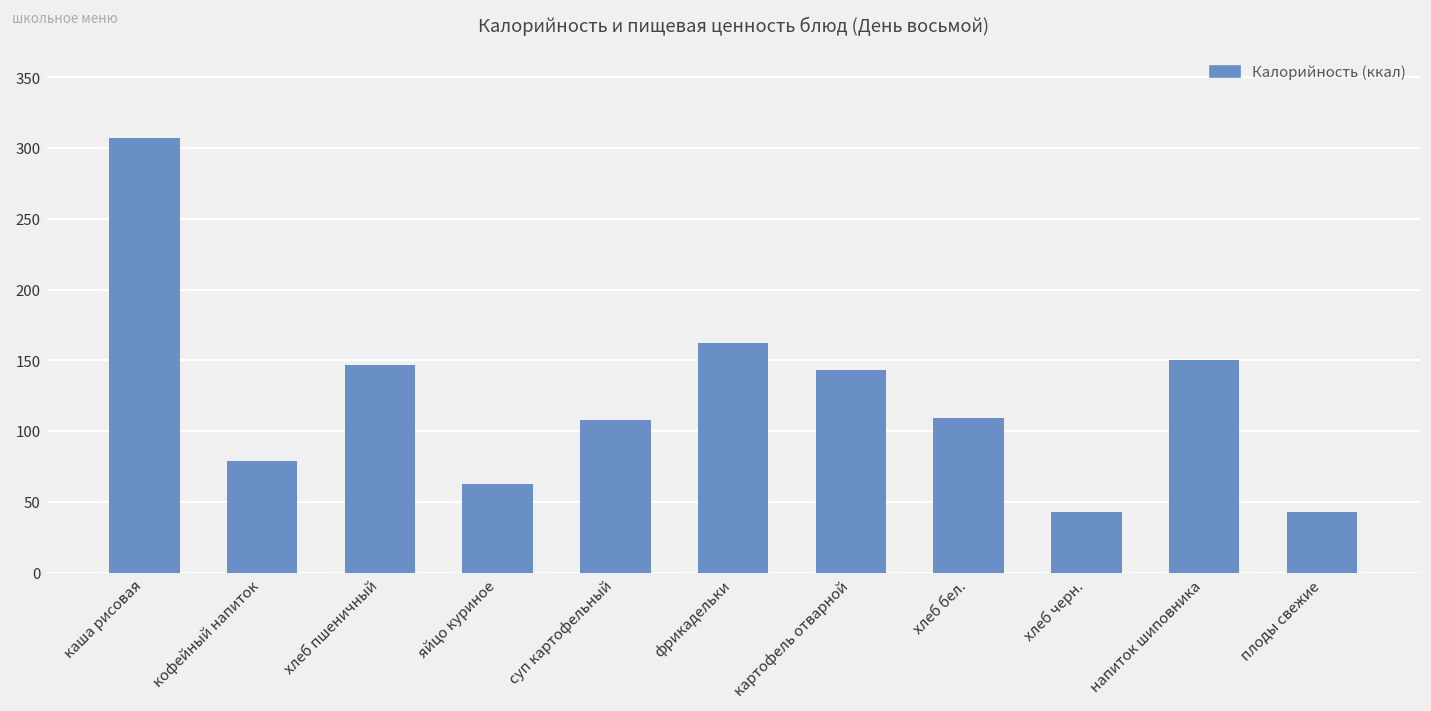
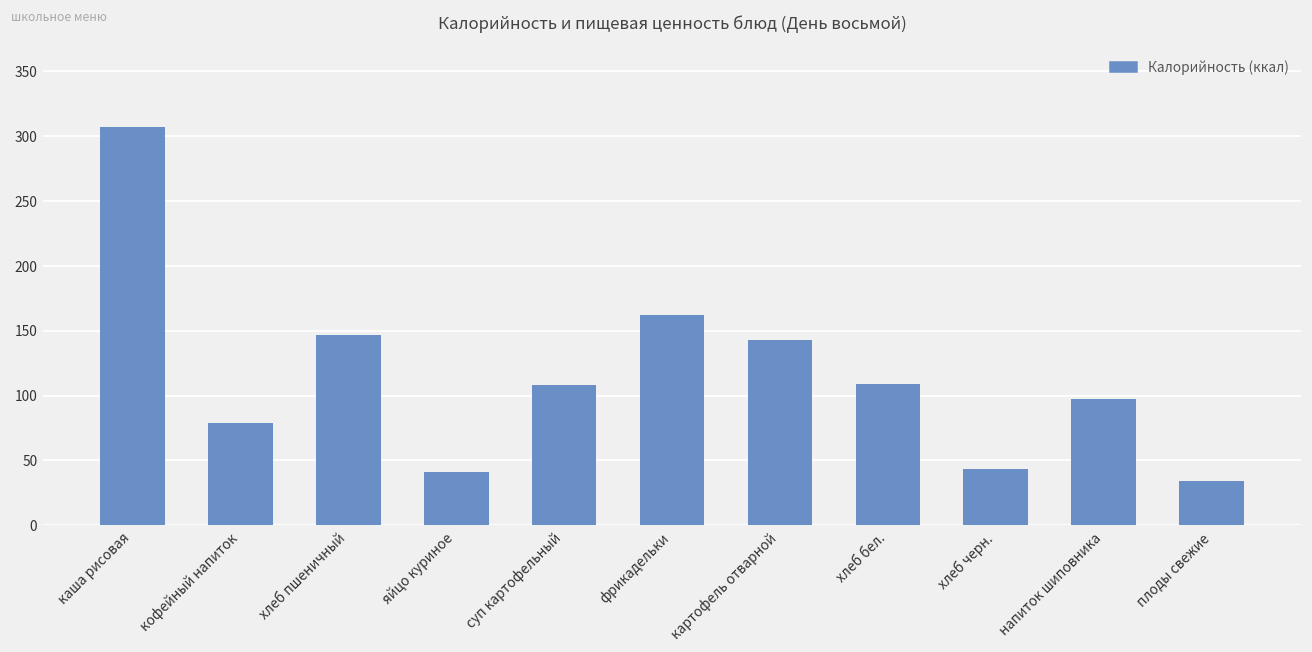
яйцо куриное: 63 -> 41
напиток шиповника: 150 -> 97
плоды свежие: 43 -> 34
